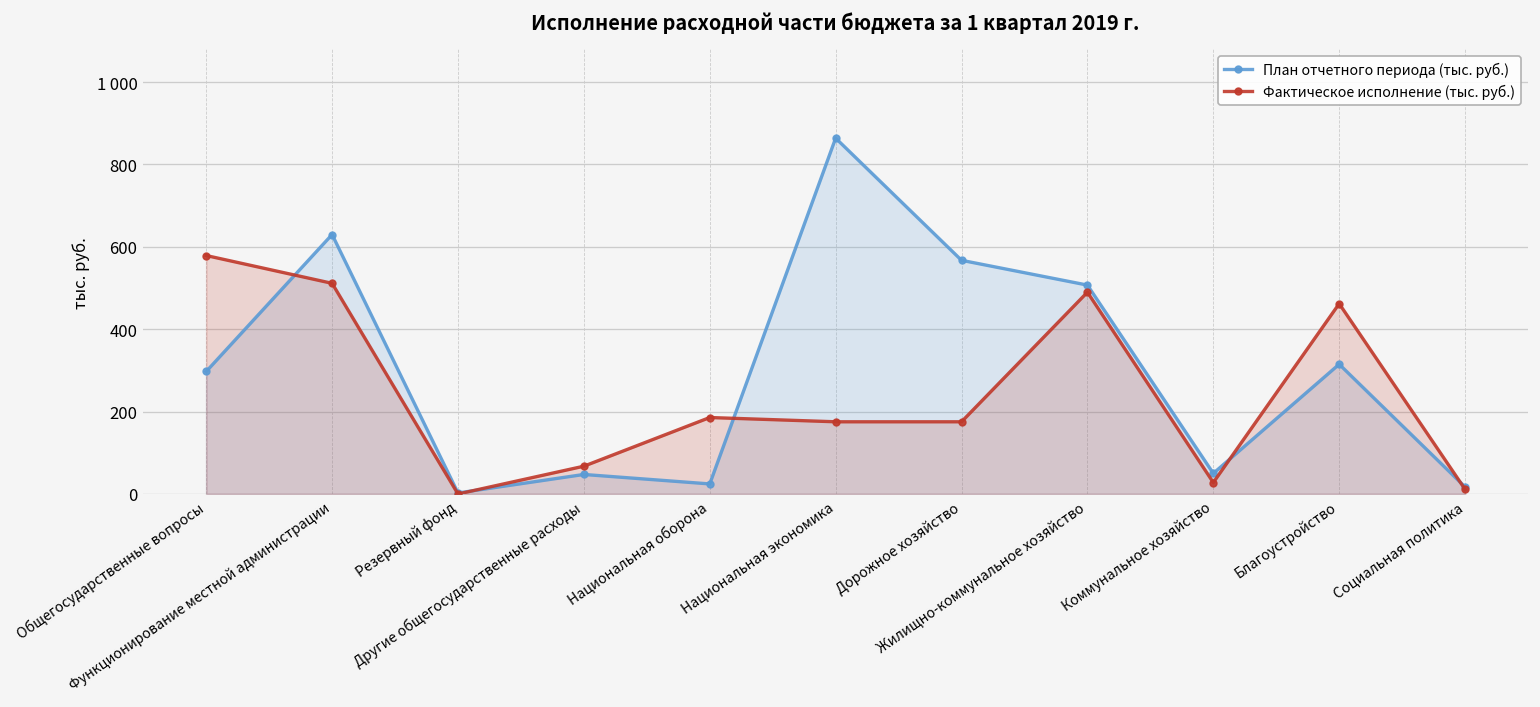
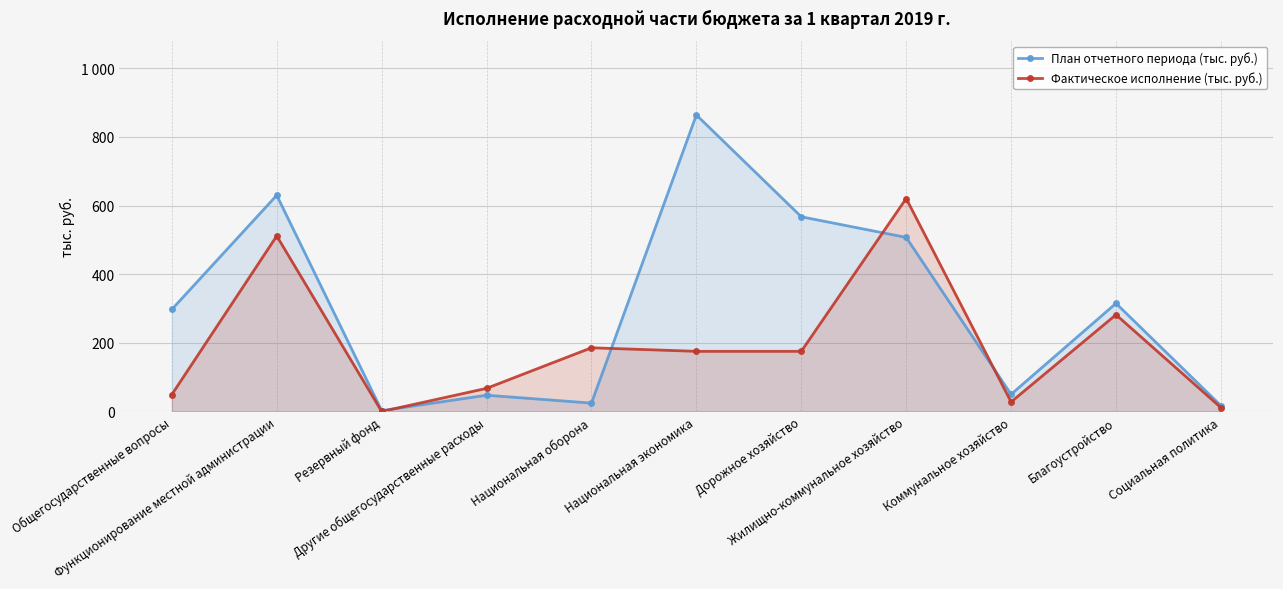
Фактическое исполнение (тыс. руб.), Общегосударственные вопросы: 580 -> 50
Фактическое исполнение (тыс. руб.), Жилищно-коммунальное хозяйство: 490 -> 620
Фактическое исполнение (тыс. руб.), Благоустройство: 460 -> 280
